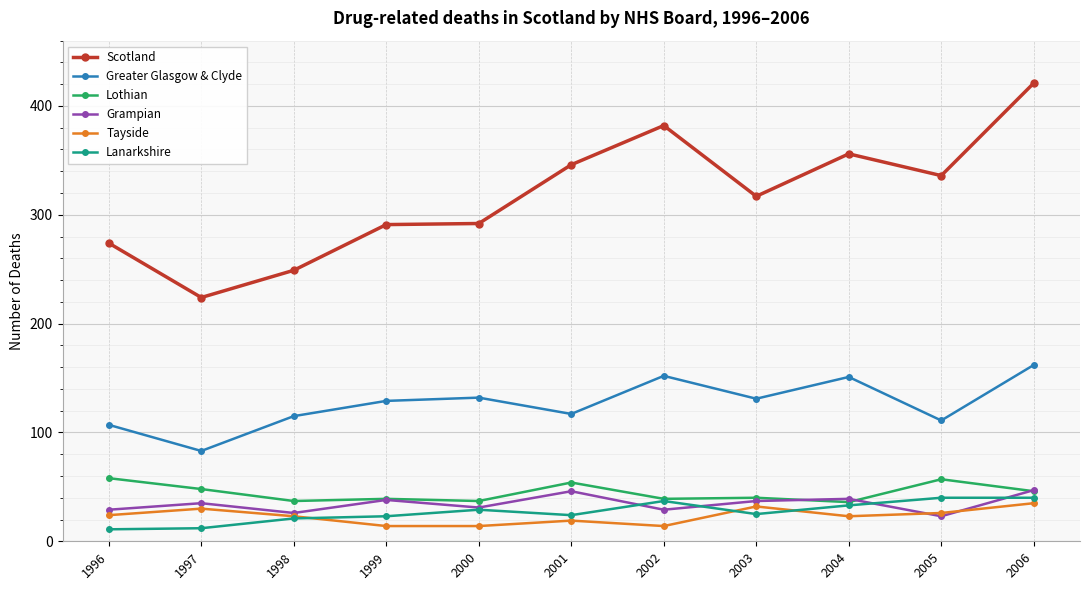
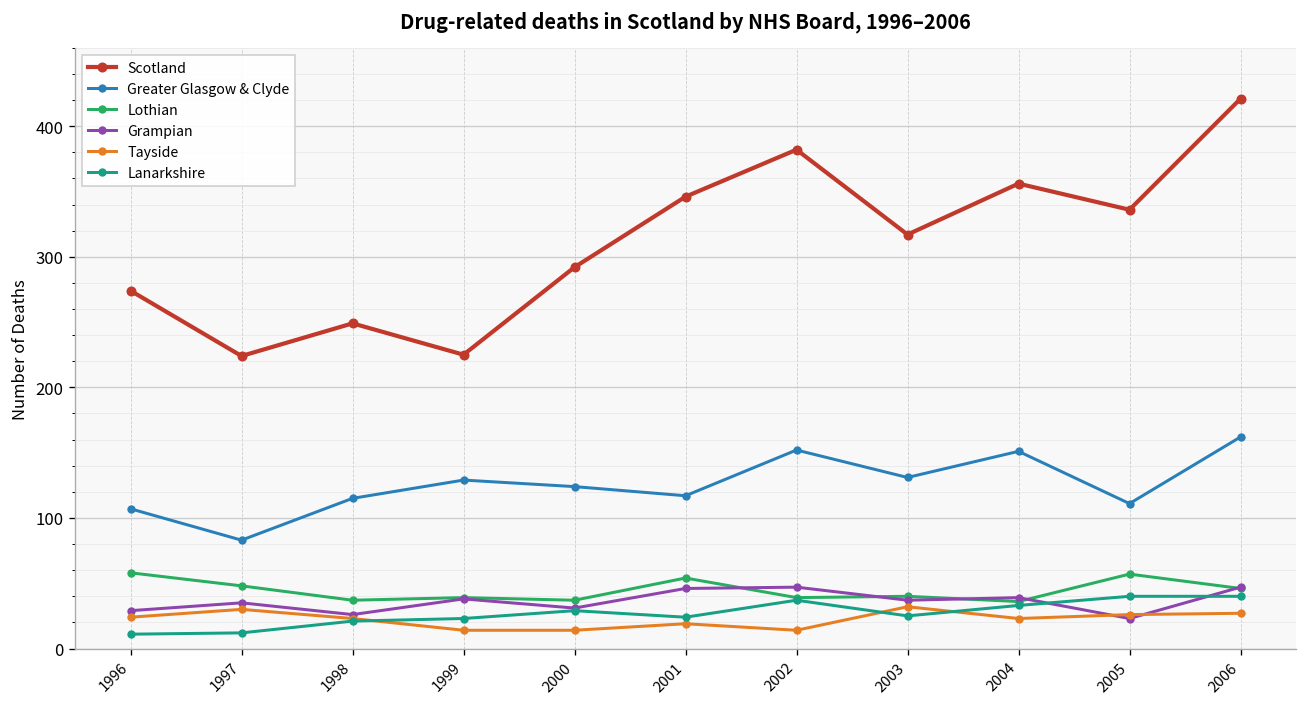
Scotland, 1999: 291 -> 225
Greater Glasgow & Clyde, 2000: 132 -> 124
Grampian, 2002: 29 -> 47
Tayside, 2006: 35 -> 27
